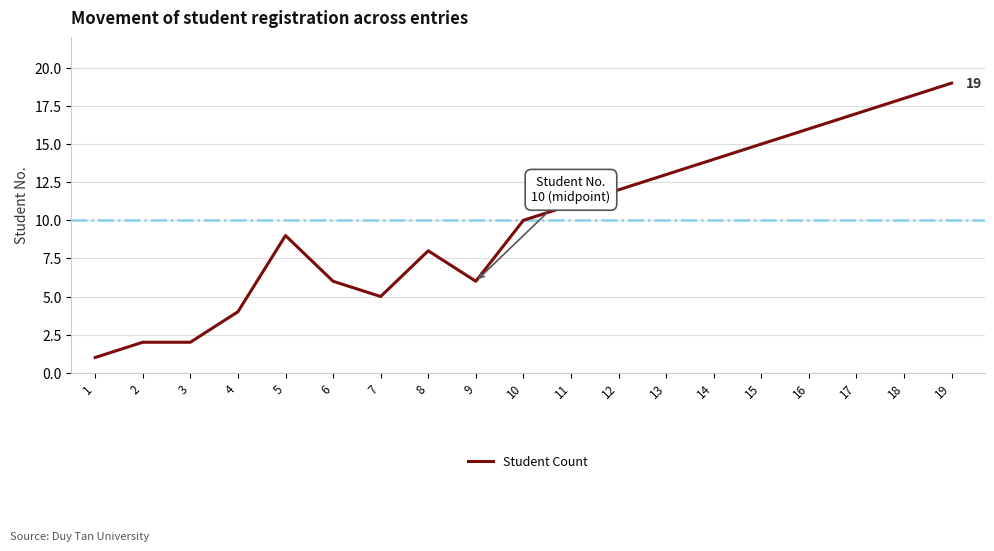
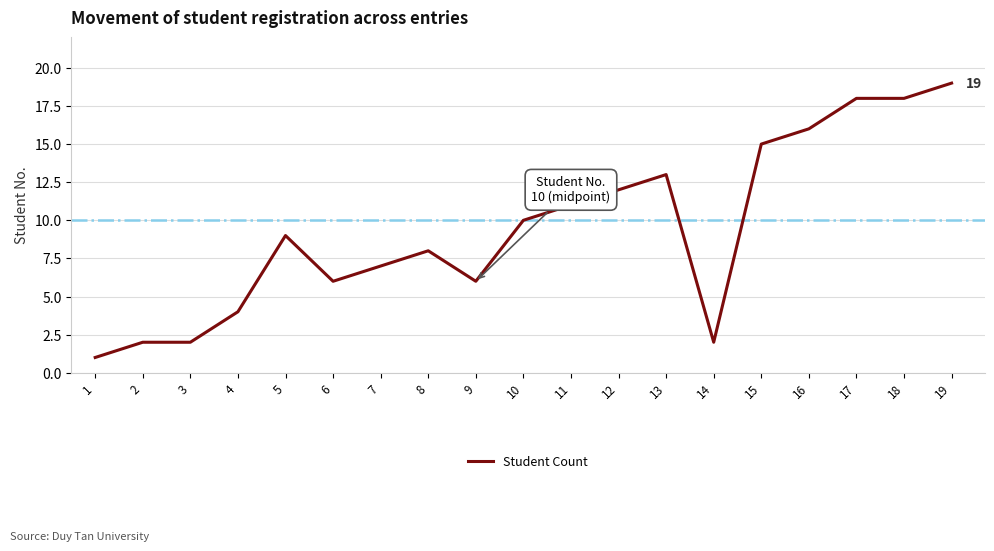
7: 5 -> 7
14: 14 -> 2
17: 17 -> 18
